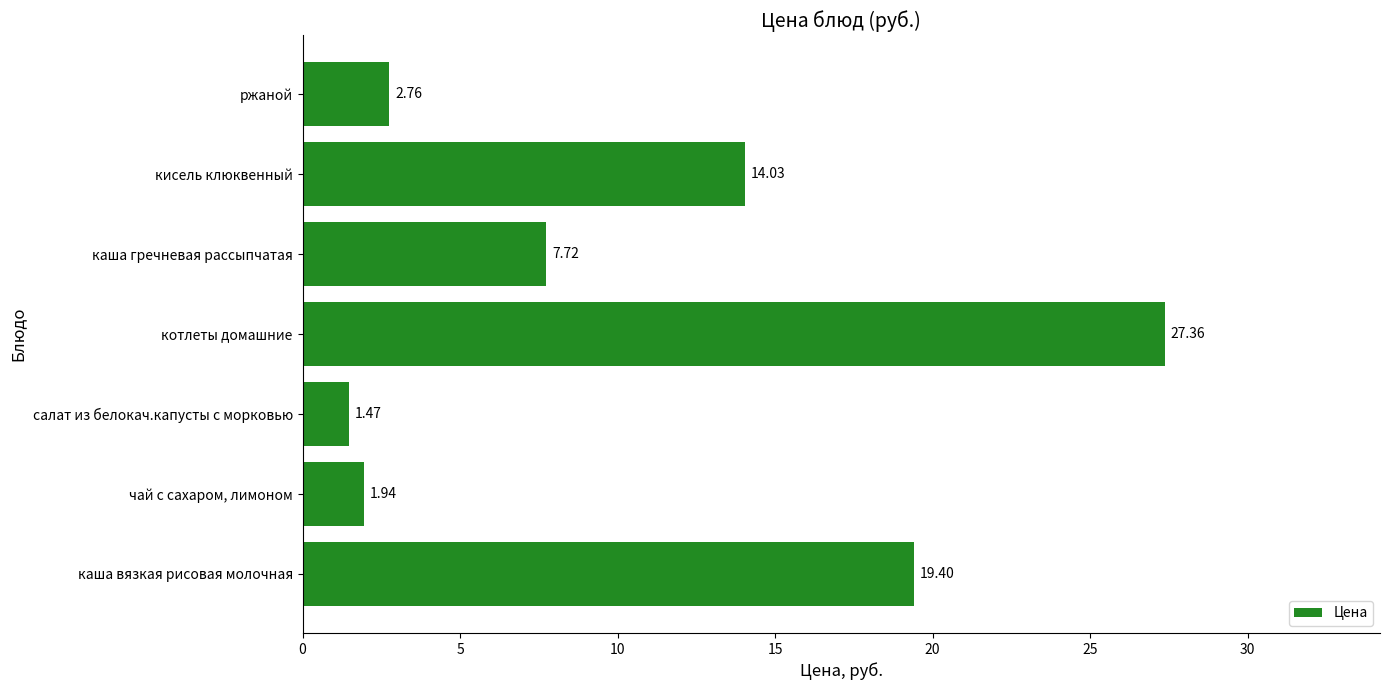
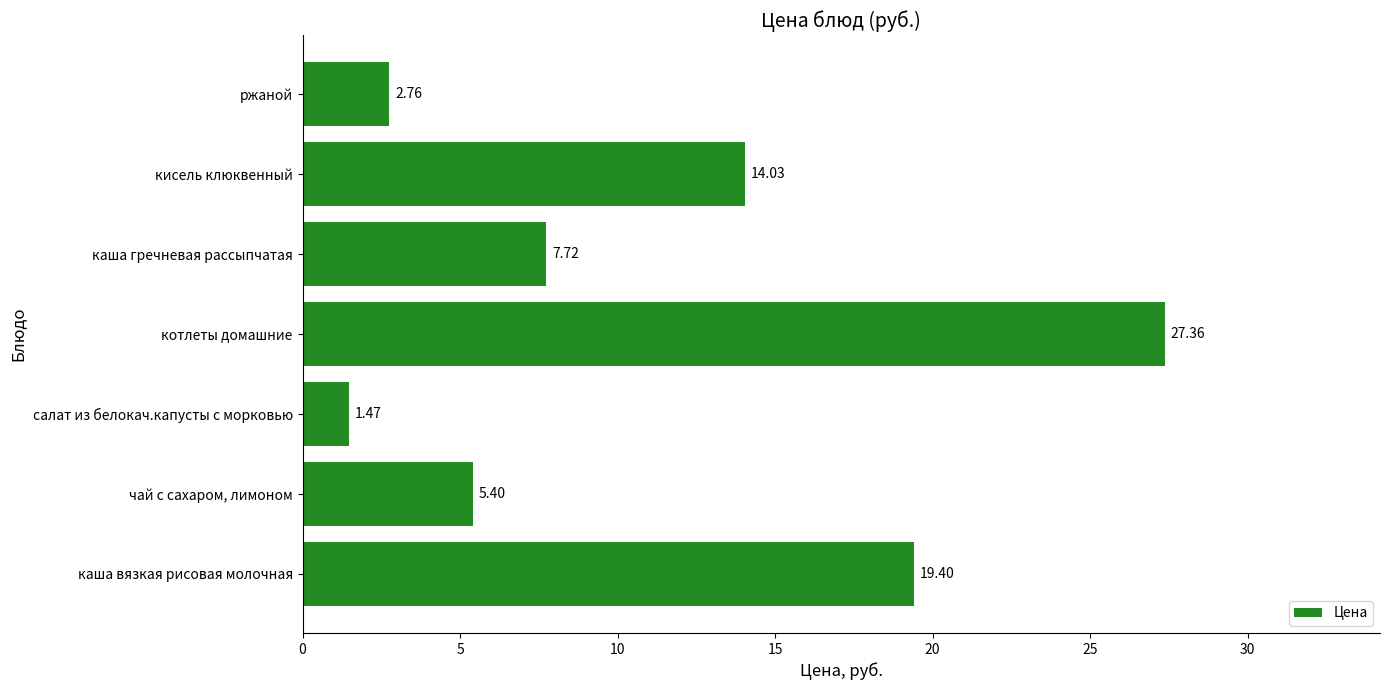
чай с сахаром, лимоном: 1.94 -> 5.40
